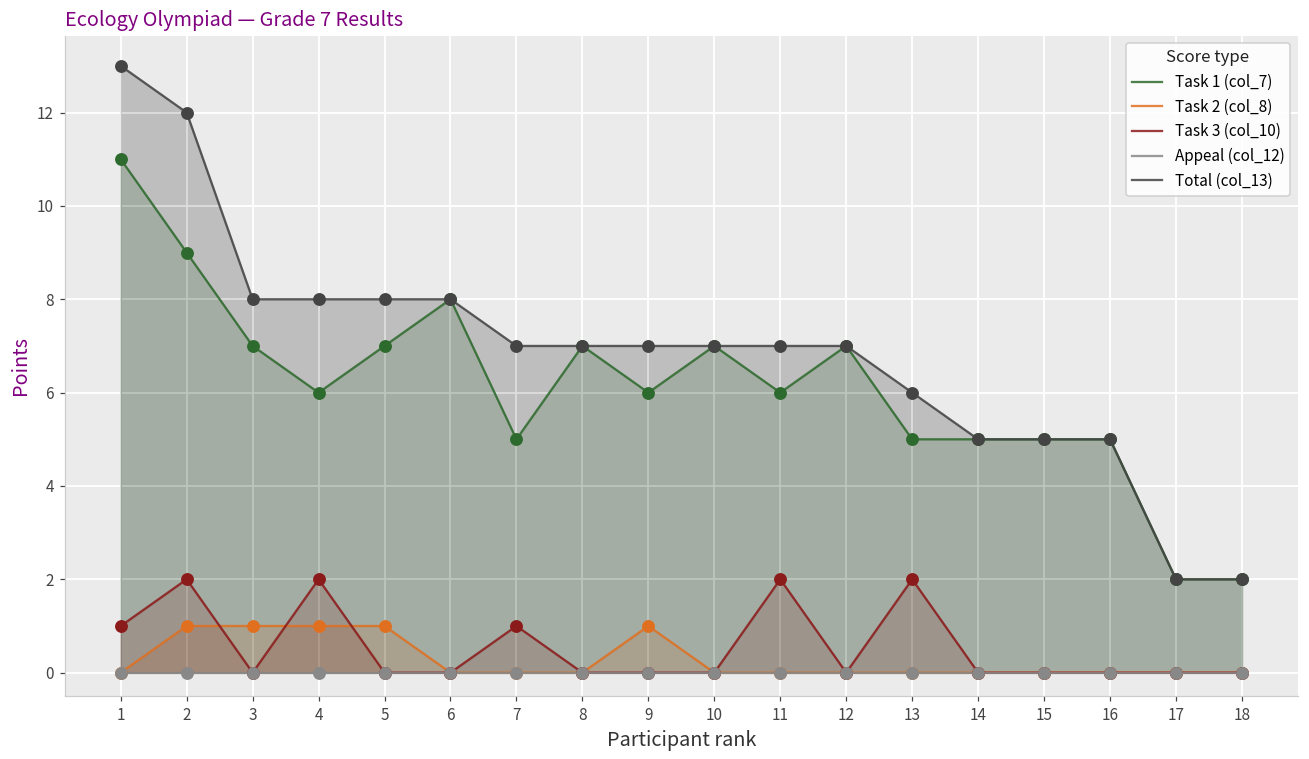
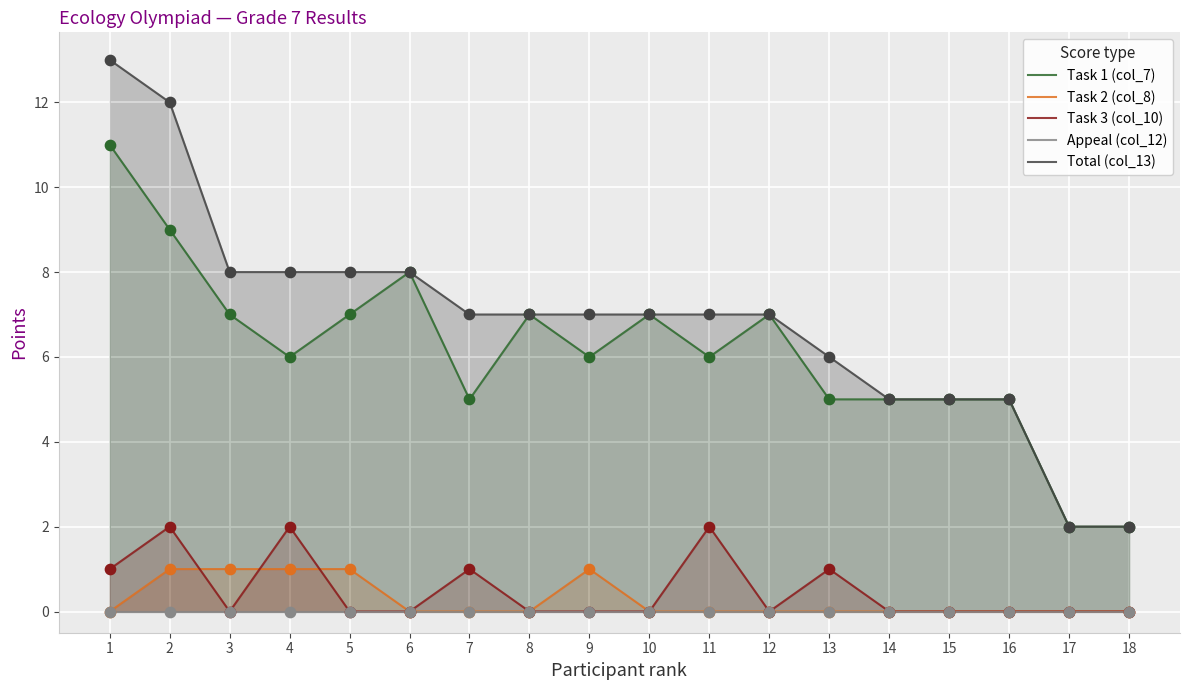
Task 3 (col_10), 13: 2 -> 1
